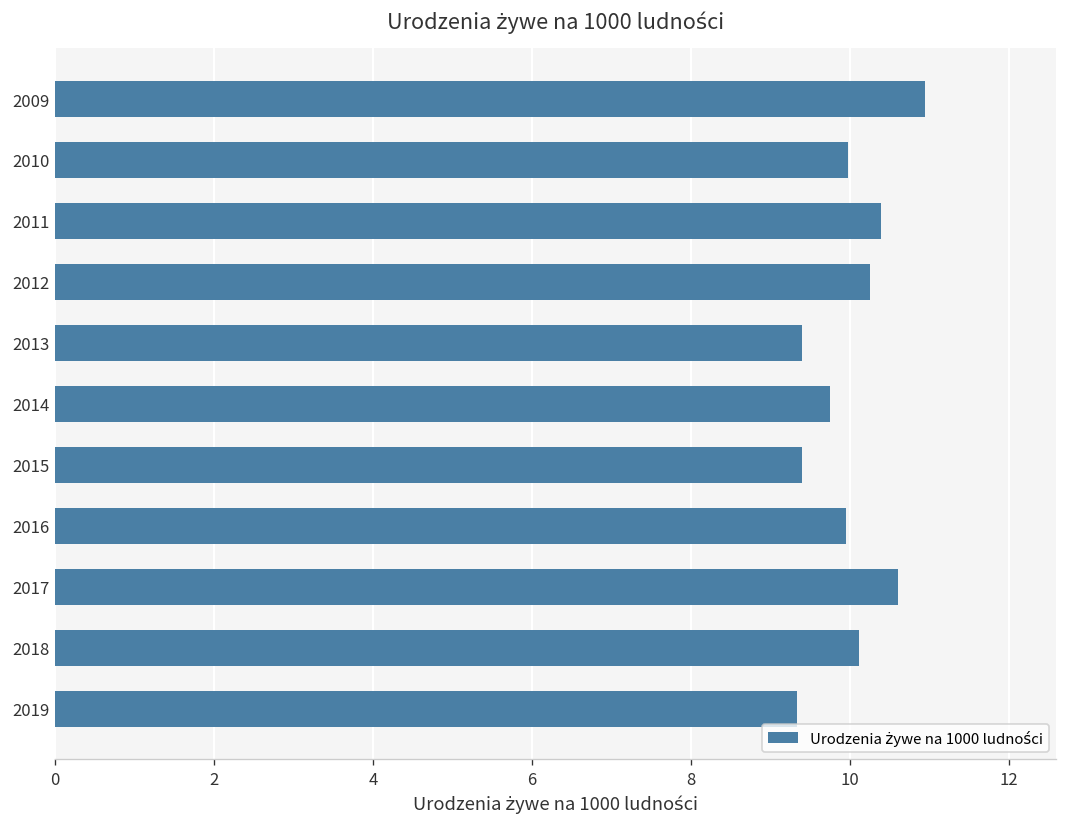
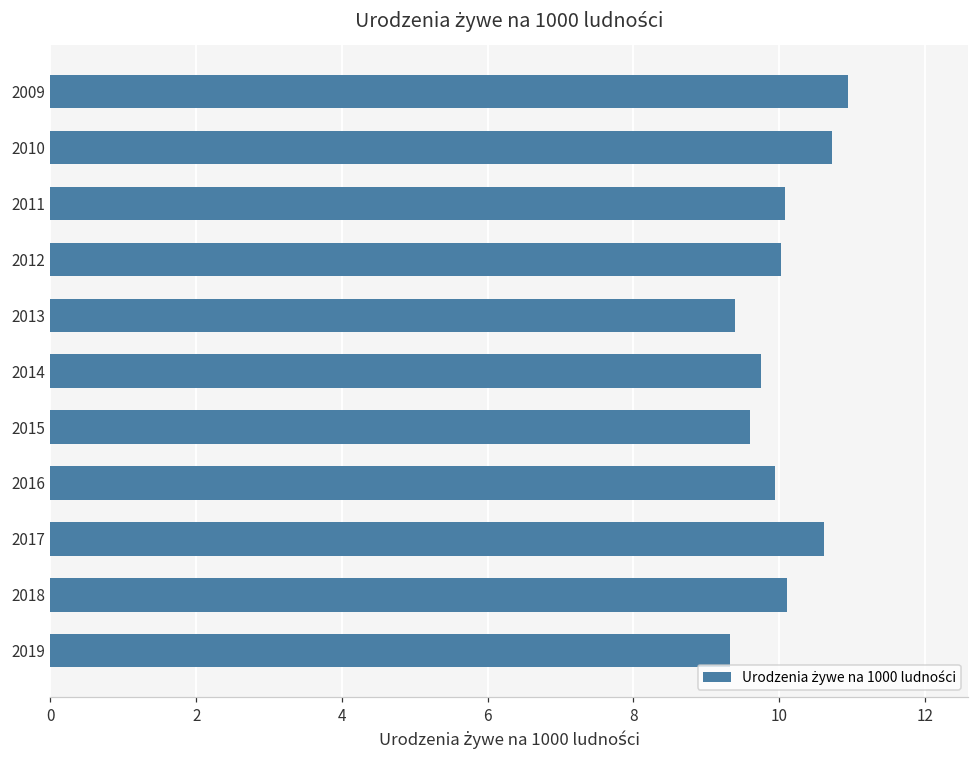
2010: 10.0 -> 10.7
2011: 10.4 -> 10.1
2012: 10.3 -> 10.0
2015: 9.4 -> 9.6
